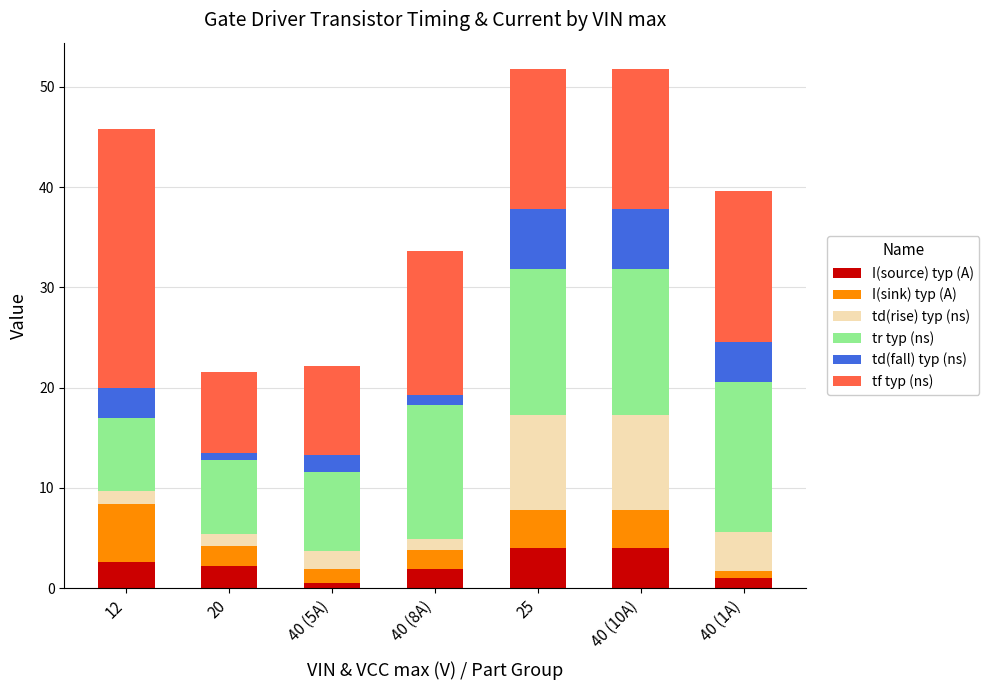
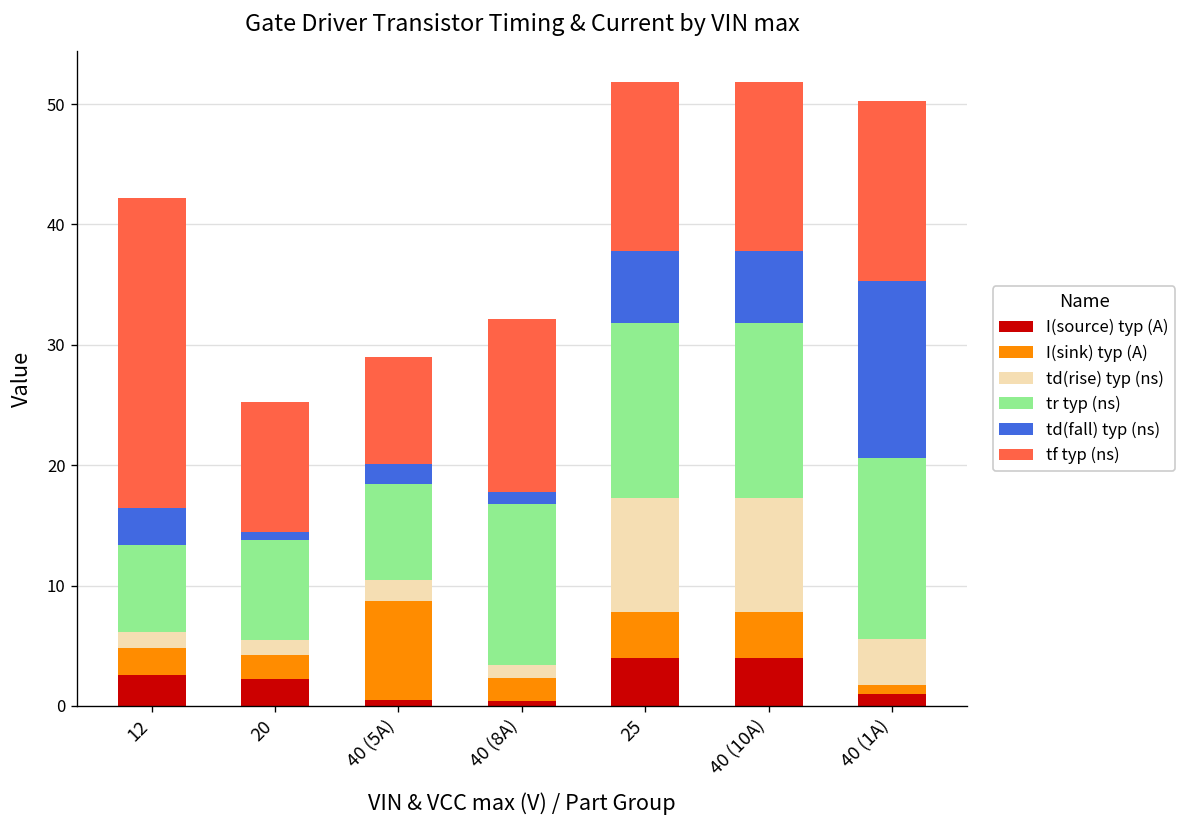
I(sink) typ (A), 12: 5.8 -> 2.2
tr typ (ns), 20: 7.3 -> 8.3
tf typ (ns), 20: 8.1 -> 10.8
I(sink) typ (A), 40 (5A): 1.4 -> 8.2
I(source) typ (A), 40 (8A): 1.9 -> 0.4
td(fall) typ (ns), 40 (1A): 4.0 -> 14.7
